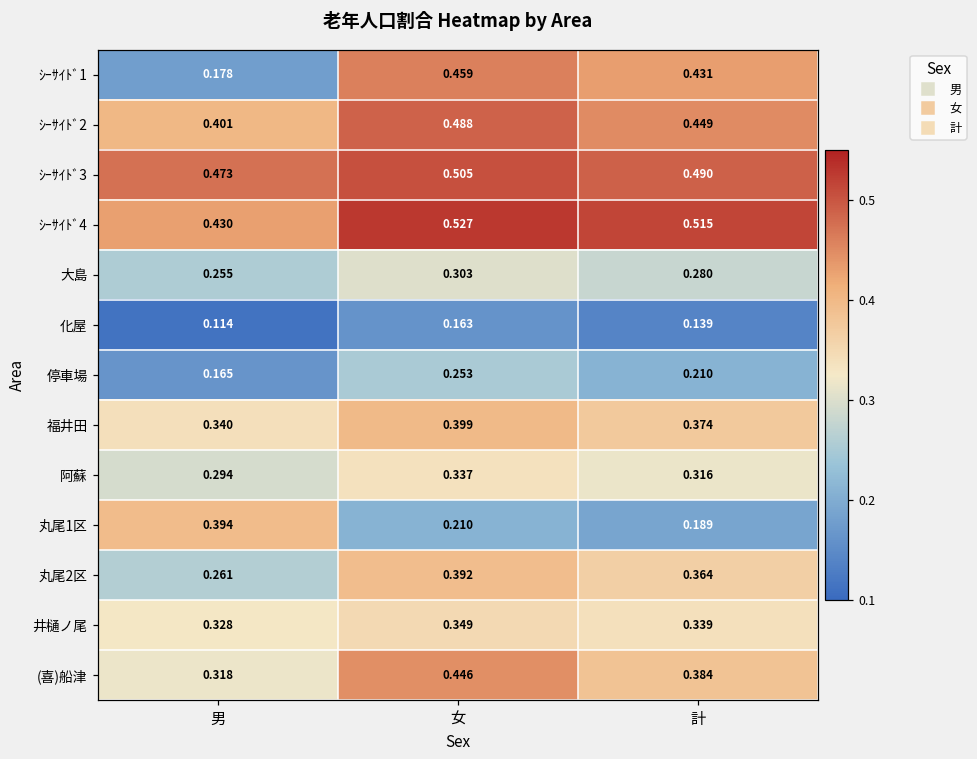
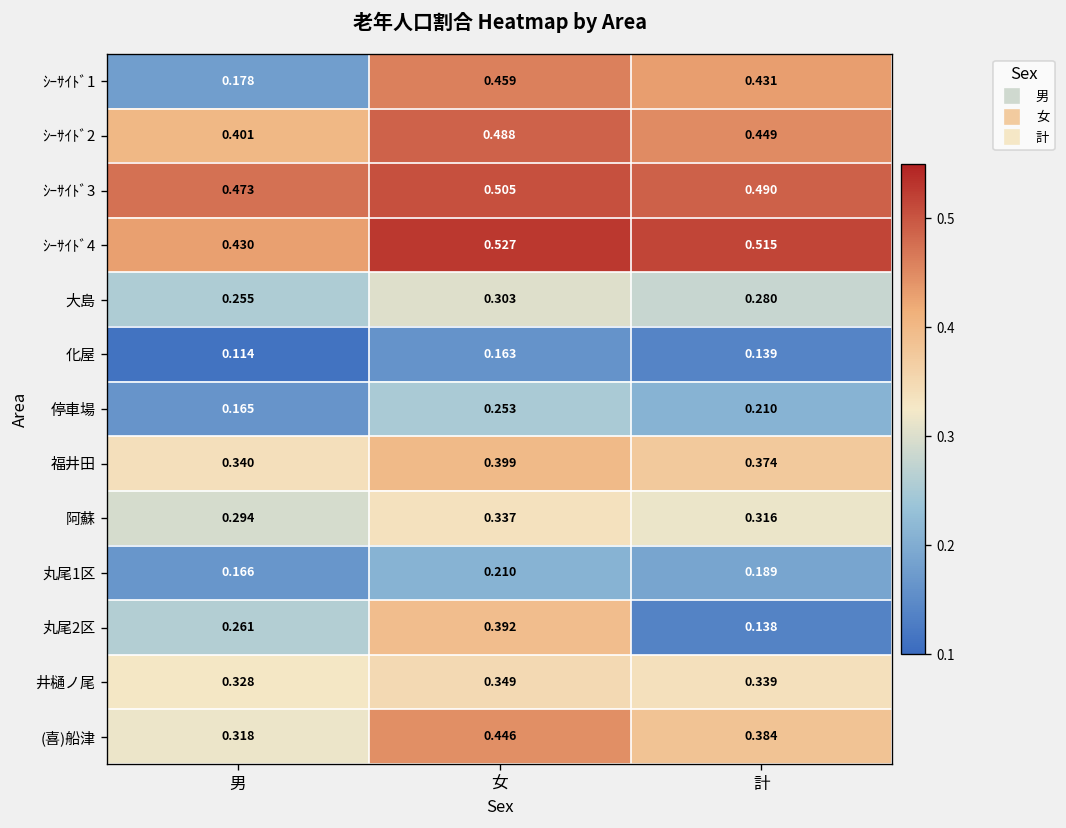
丸尾1区, 男: 0.394 -> 0.166
丸尾2区, 計: 0.364 -> 0.138
